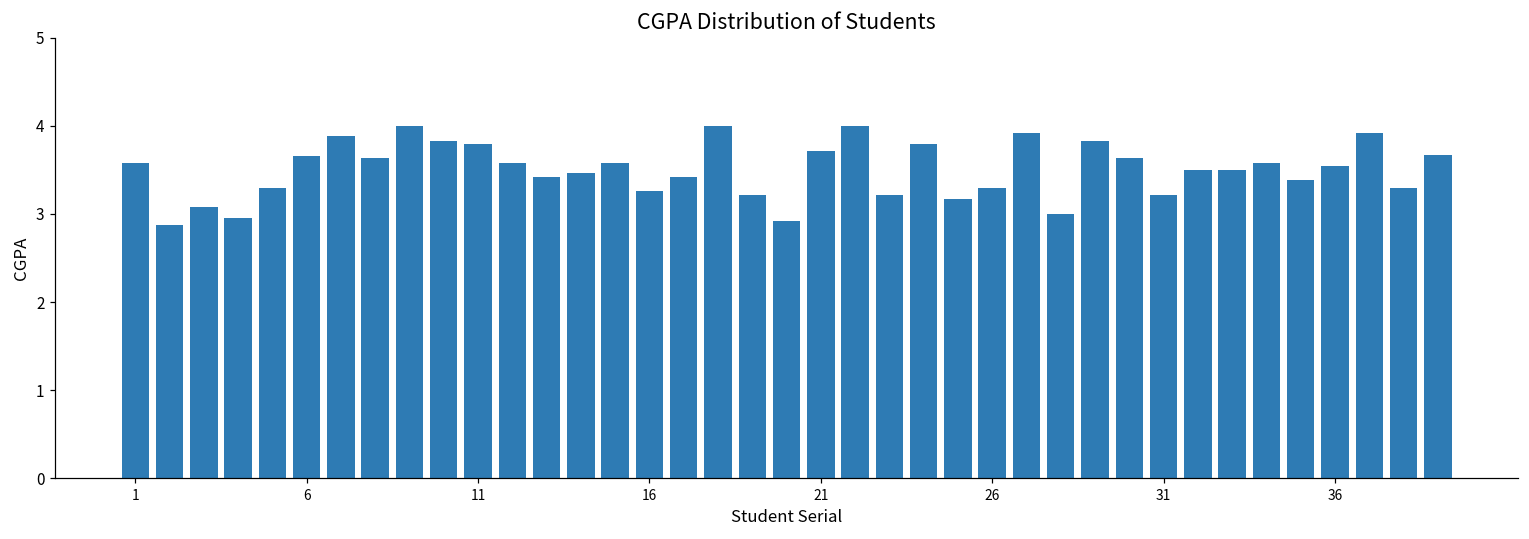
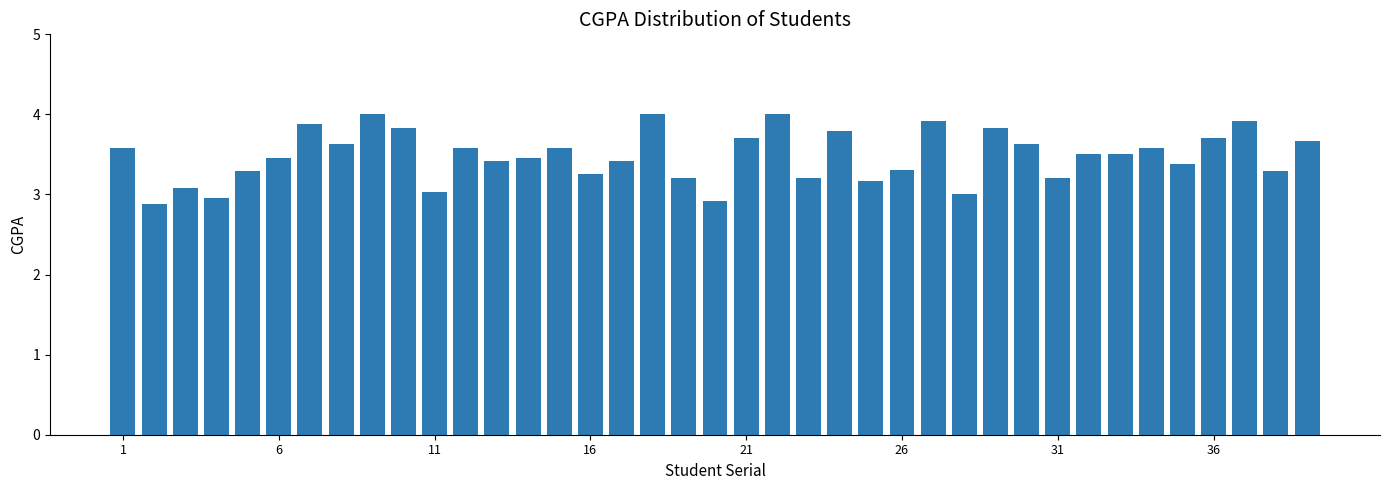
6: 3.7 -> 3.5
11: 3.8 -> 3.0
36: 3.5 -> 3.7
